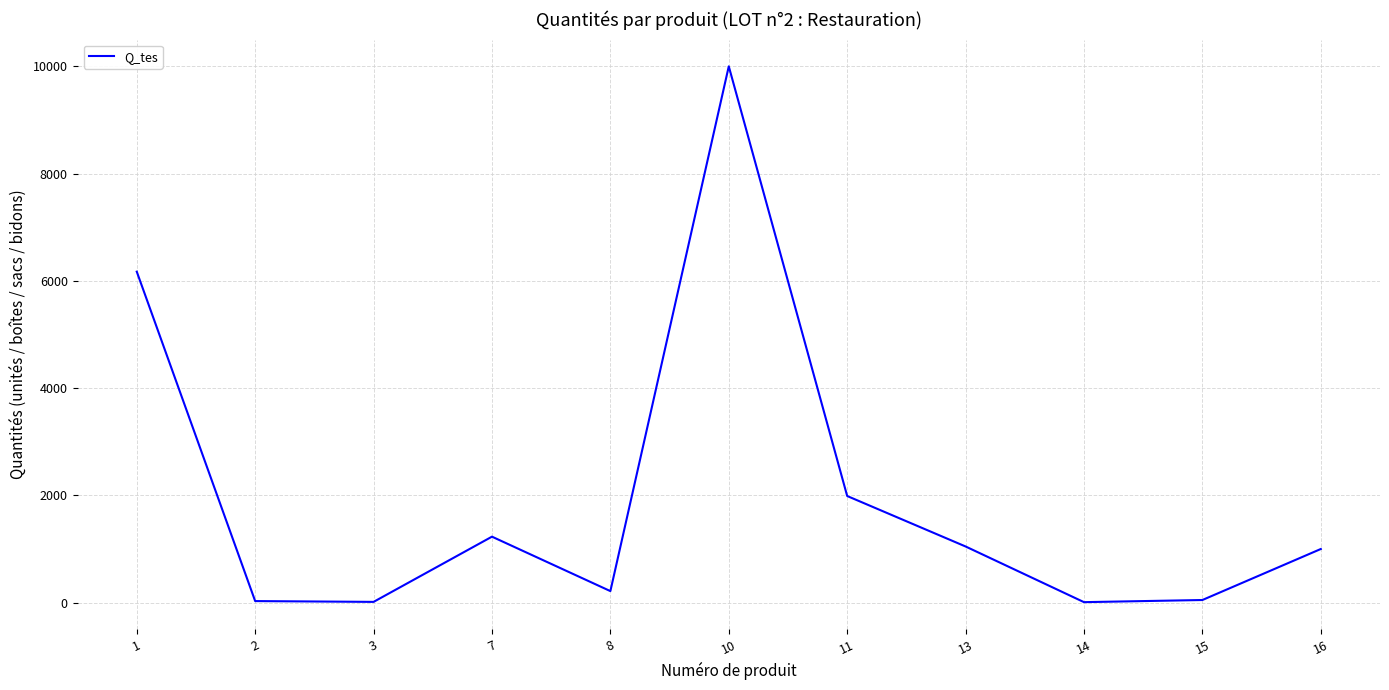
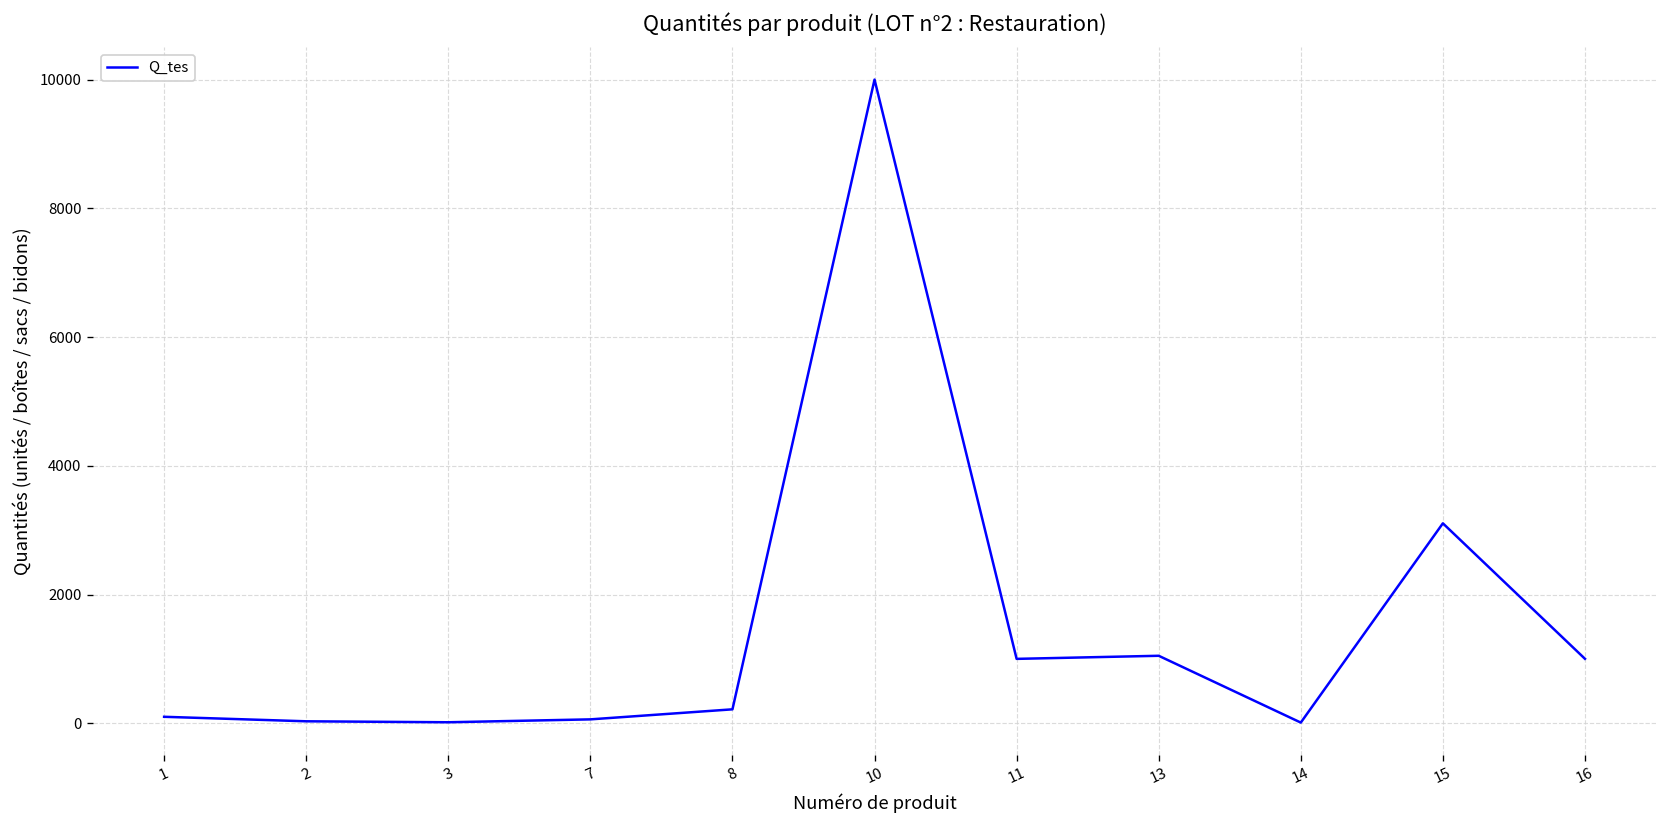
1: 6200 -> 100
7: 1200 -> 100
11: 2000 -> 1000
15: 100 -> 3100
